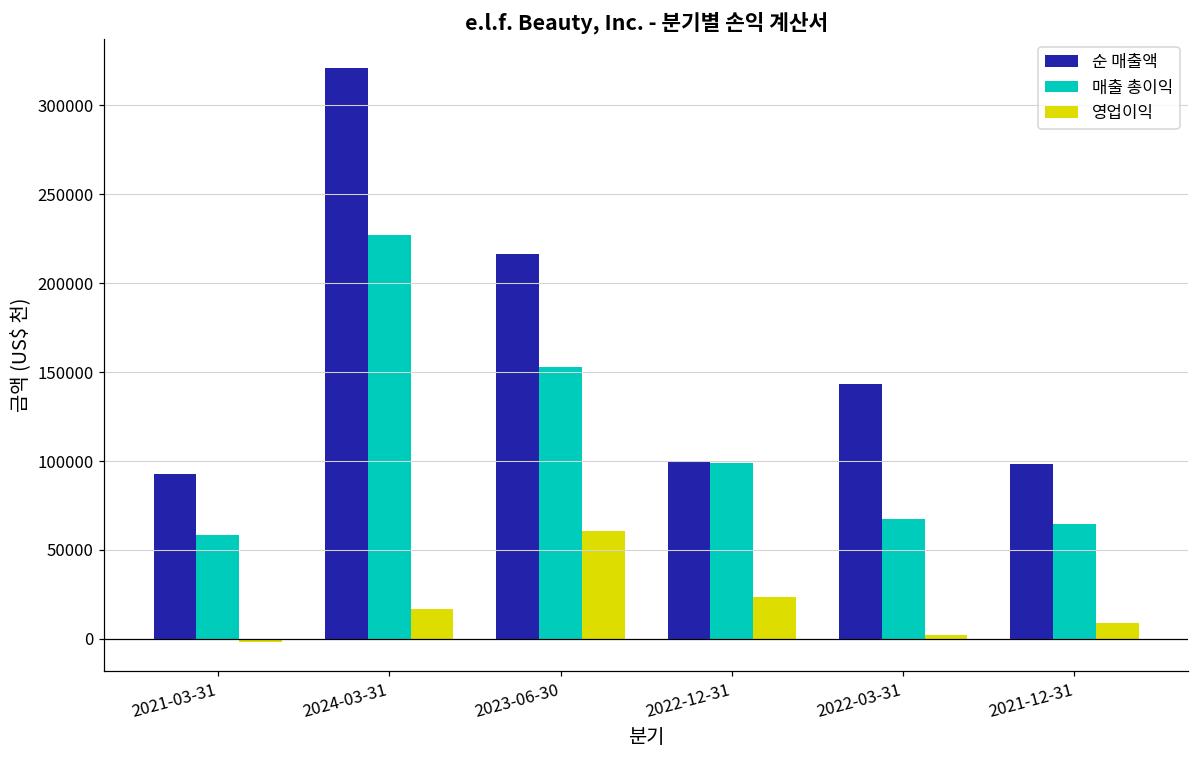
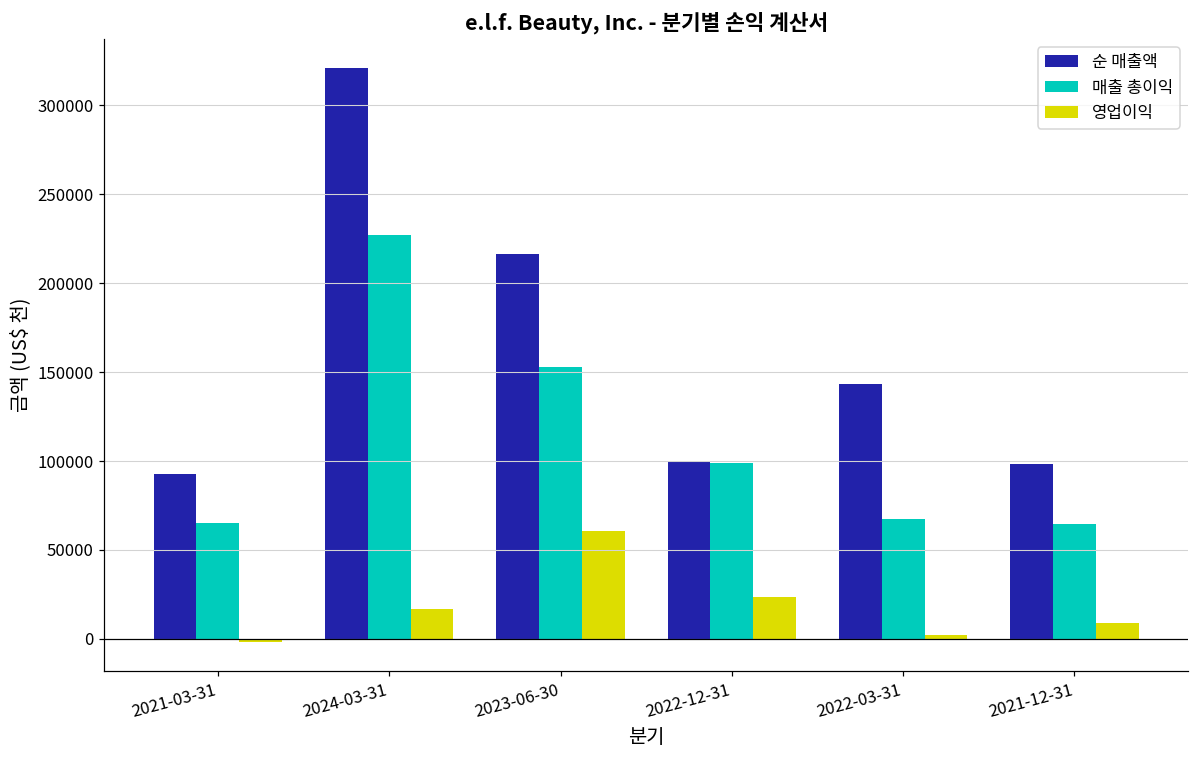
매출 총이익, 2021-03-31: 59000 -> 65000
